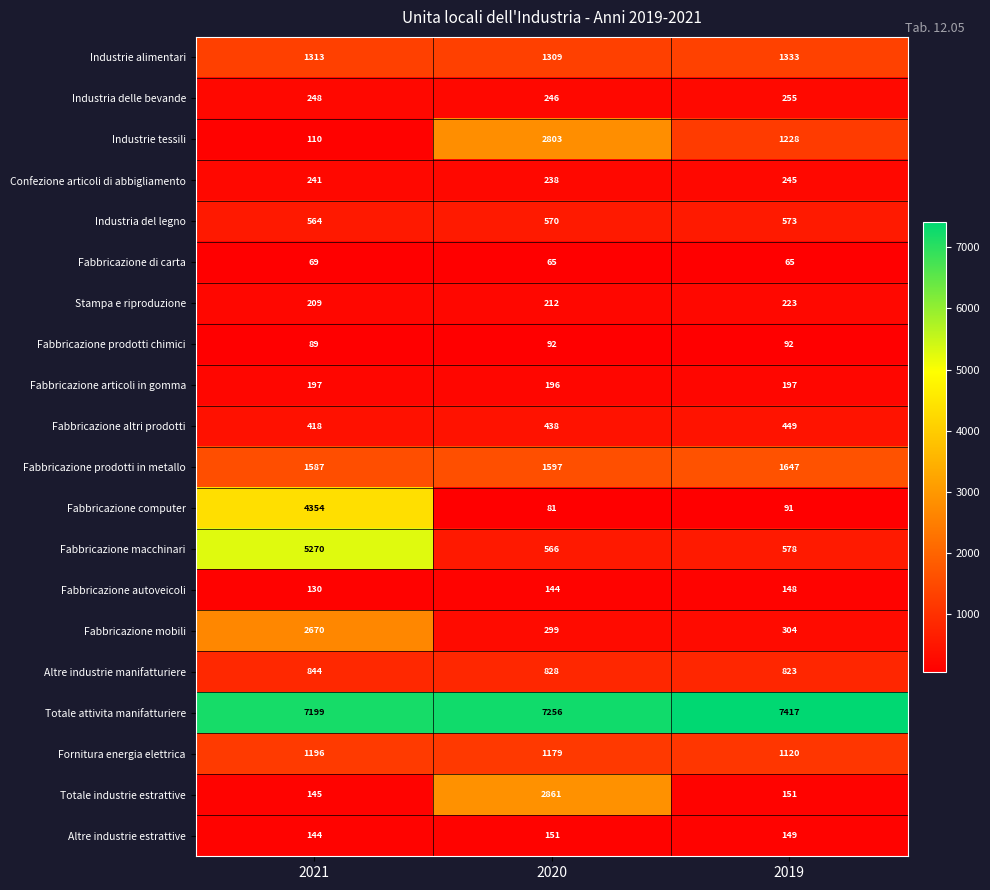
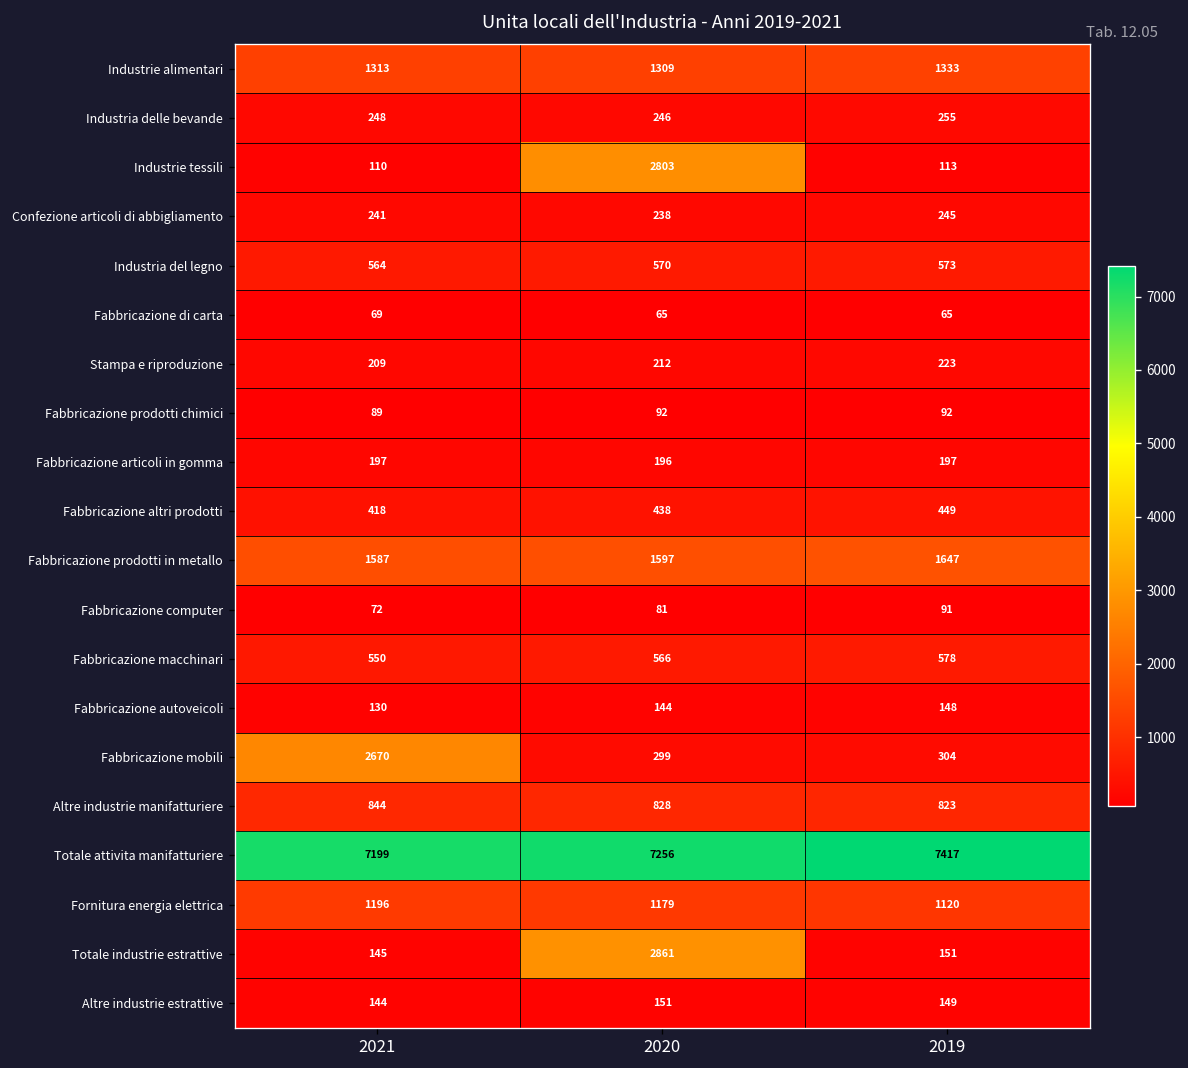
Industrie tessili, 2019: 1228 -> 113
Fabbricazione computer, 2021: 4354 -> 72
Fabbricazione macchinari, 2021: 5270 -> 550
